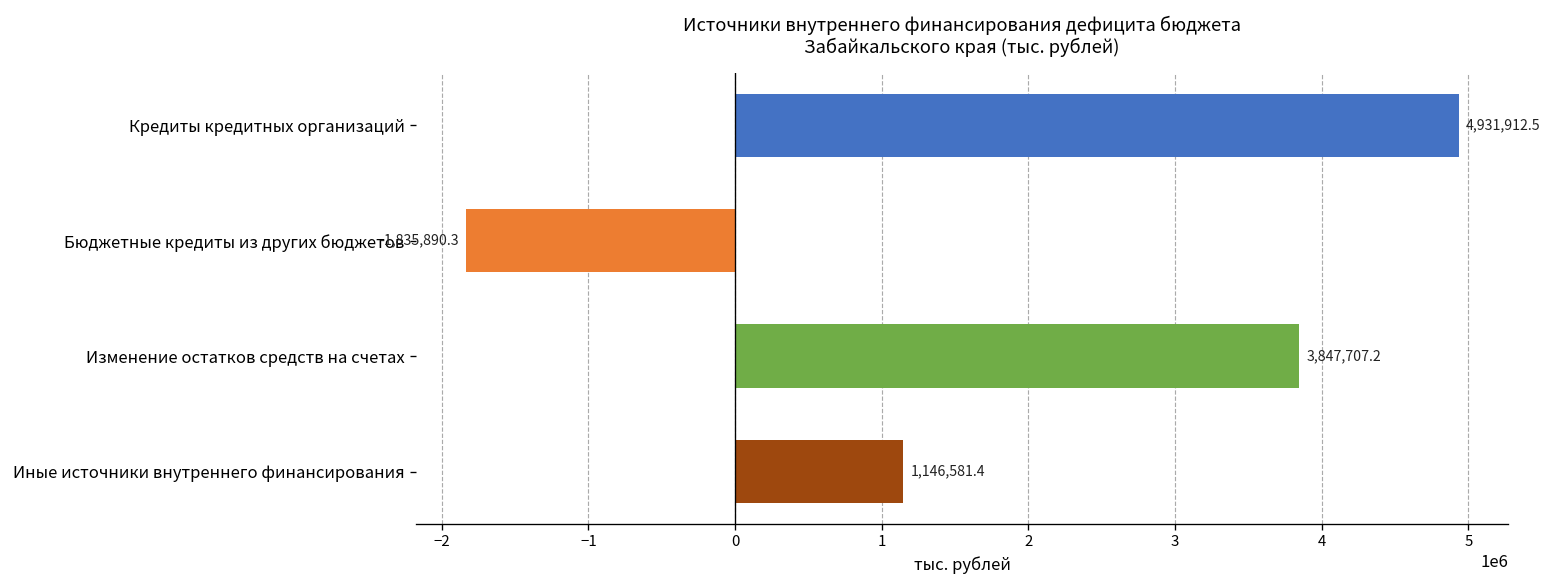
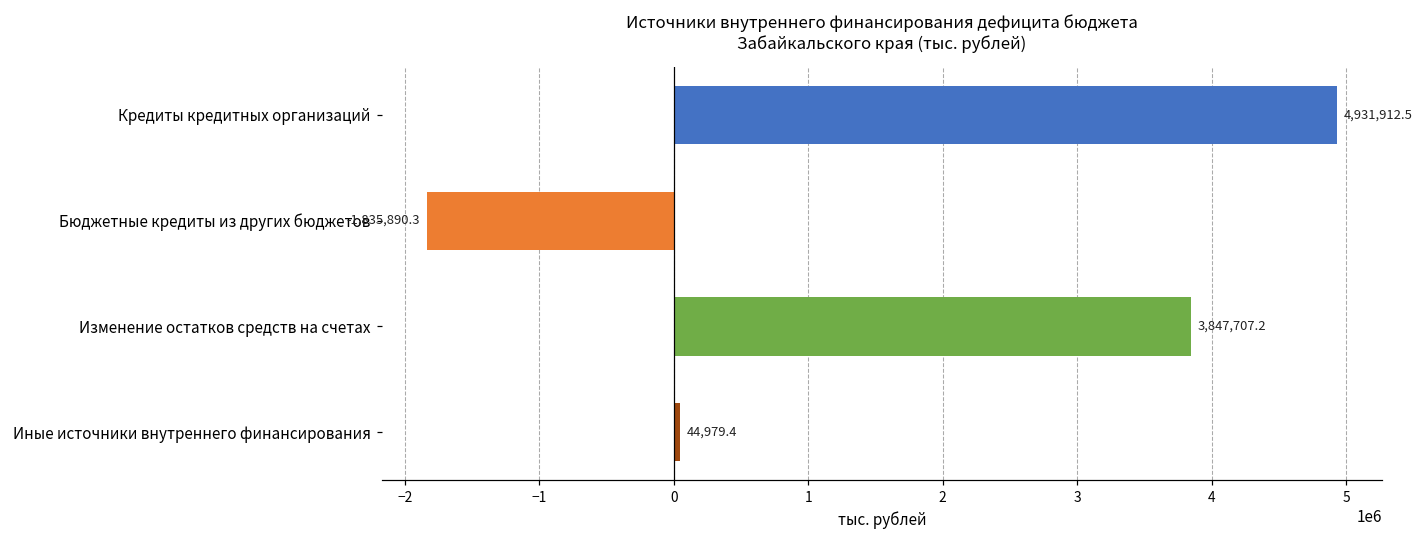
Иные источники внутреннего финансирования: 1,146,581.4 -> 44,979.4
